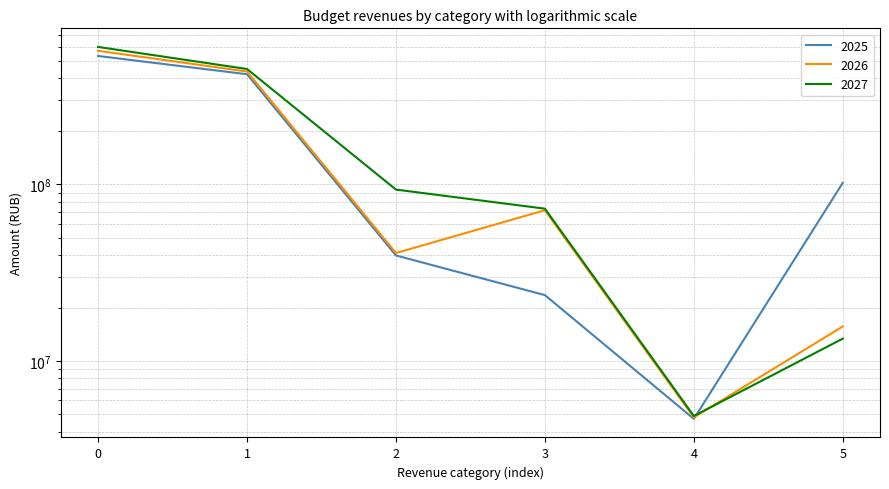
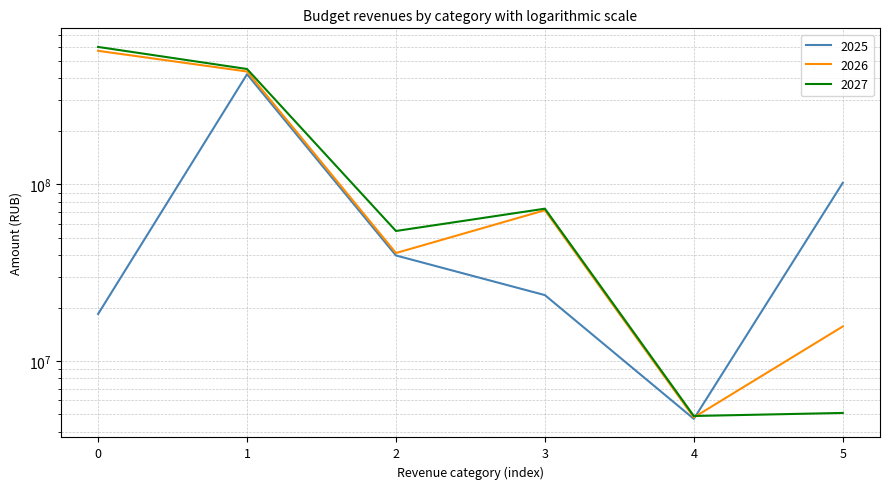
2025, 0: 530000000 -> 18000000
2027, 2: 90000000 -> 55000000
2027, 5: 13000000 -> 5100000
